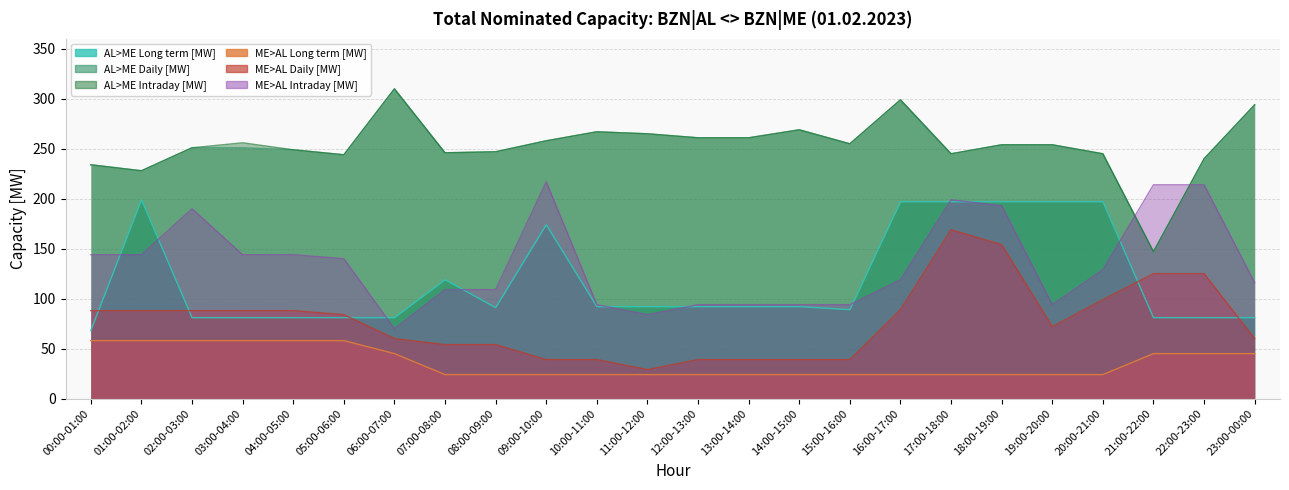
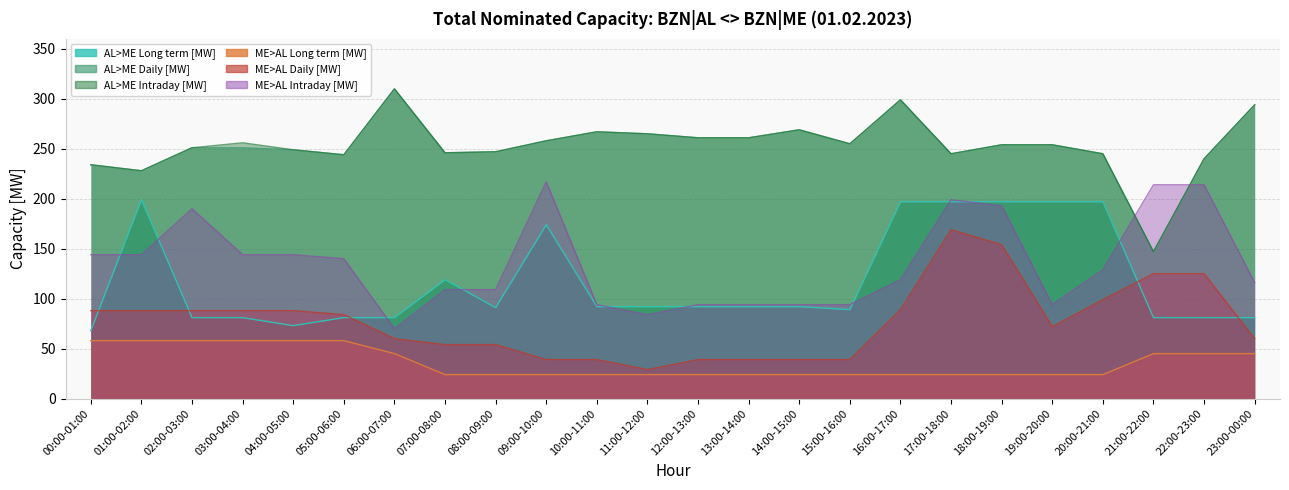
AL>ME Long term [MW], 04:00-05:00: 80 -> 70
